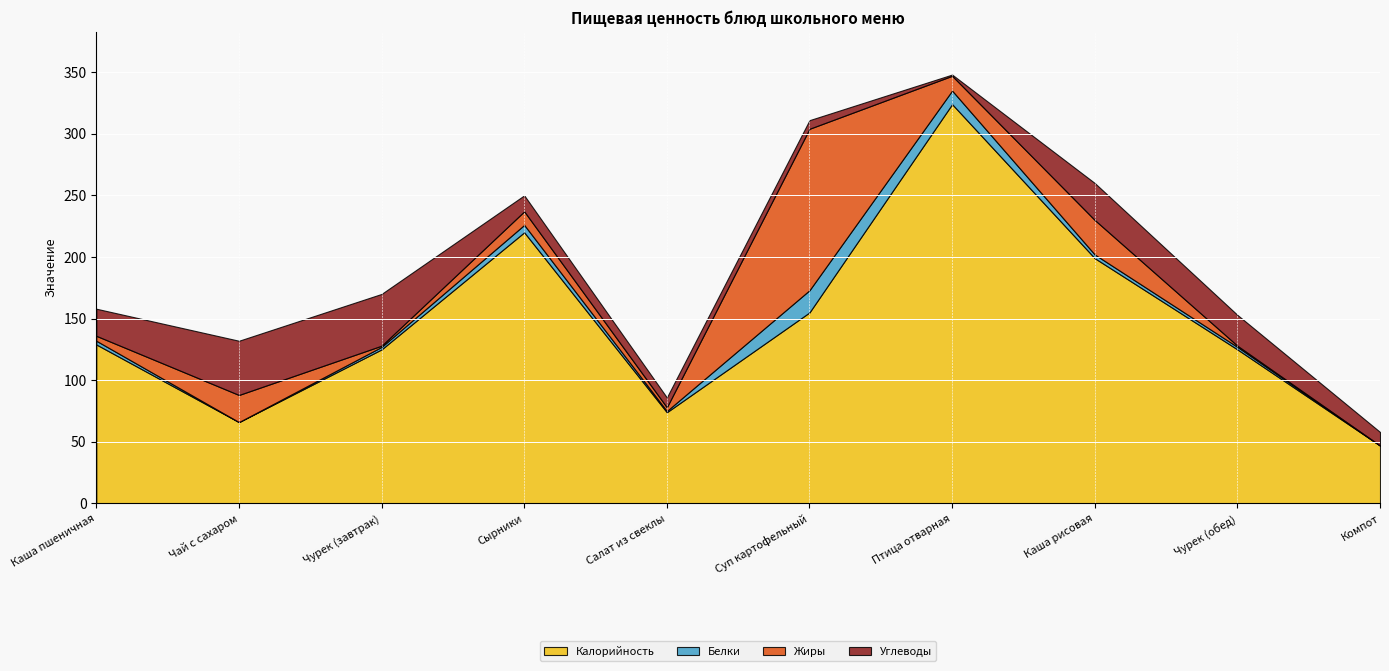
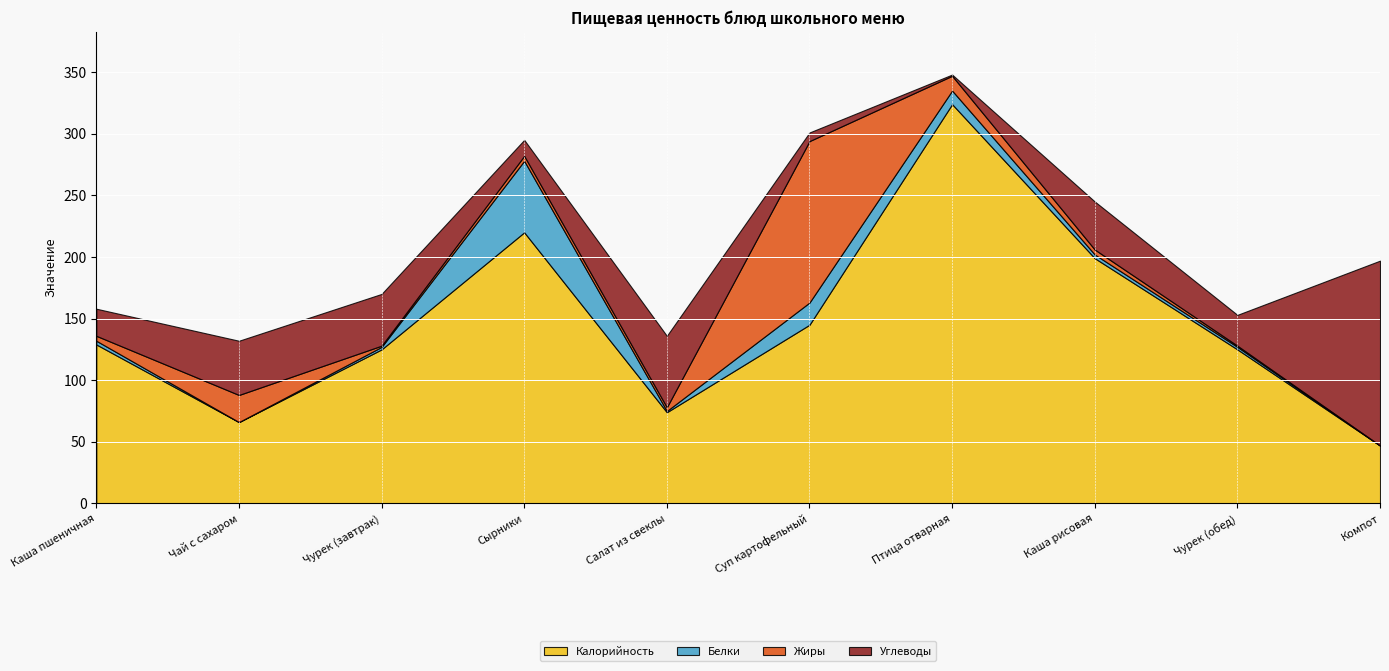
Белки, Сырники: 6 -> 58
Жиры, Сырники: 11 -> 4
Углеводы, Салат из свеклы: 8 -> 58
Калорийность, Суп картофельный: 155 -> 145
Жиры, Каша рисовая: 28 -> 4
Углеводы, Каша рисовая: 30 -> 39
Углеводы, Компот: 11 -> 150
